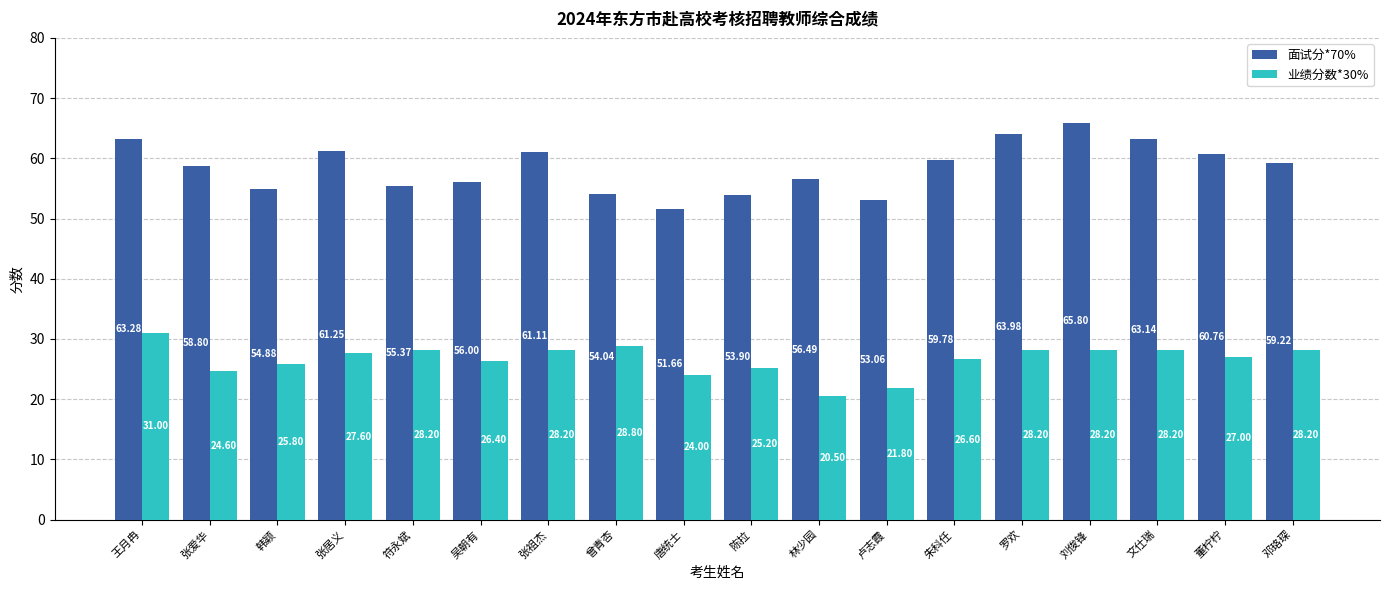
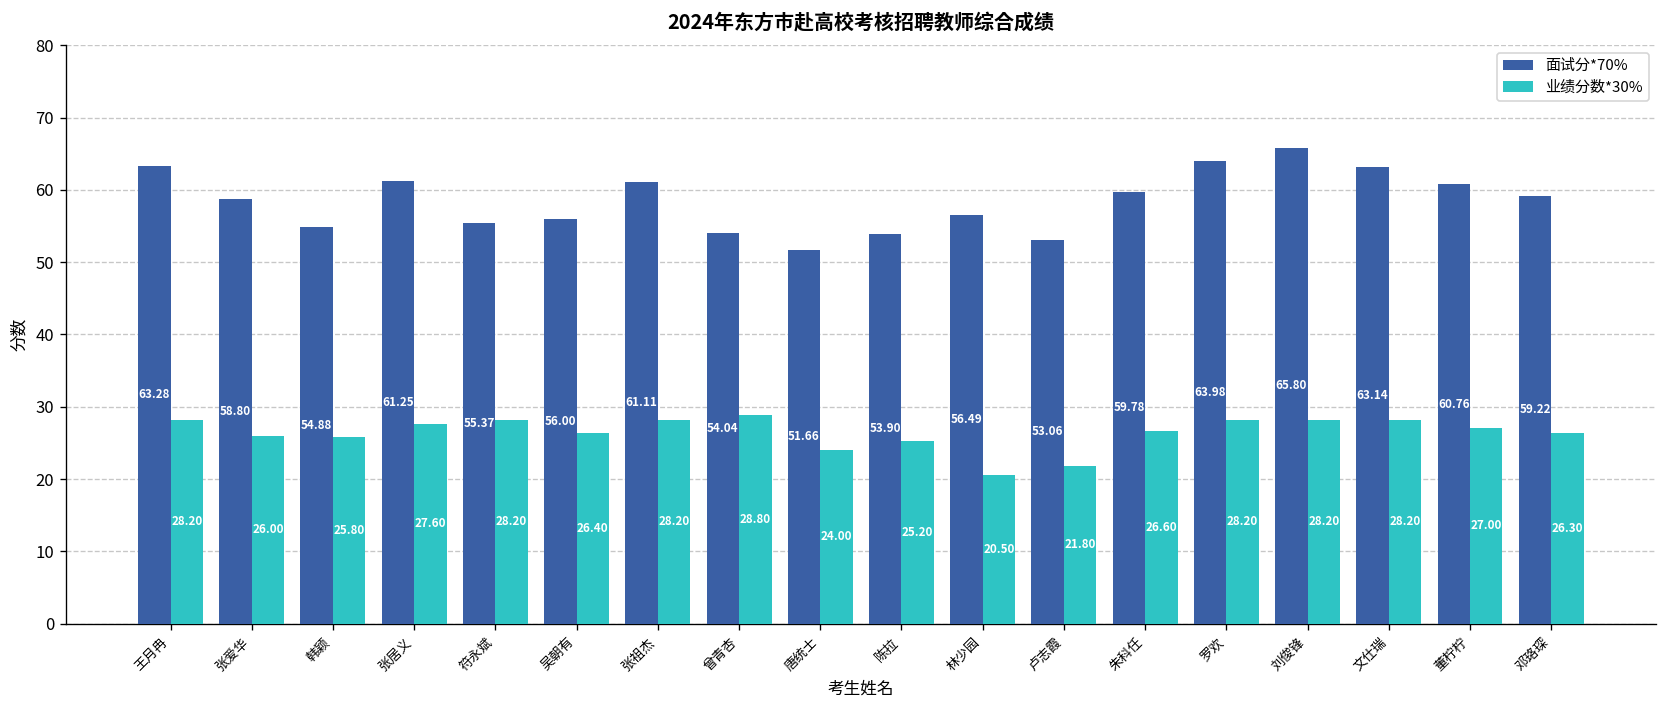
业绩分数*30%, 王月冉: 31.00 -> 28.20
业绩分数*30%, 张爱华: 24.60 -> 26.00
业绩分数*30%, 邓珞琛: 28.20 -> 26.30
